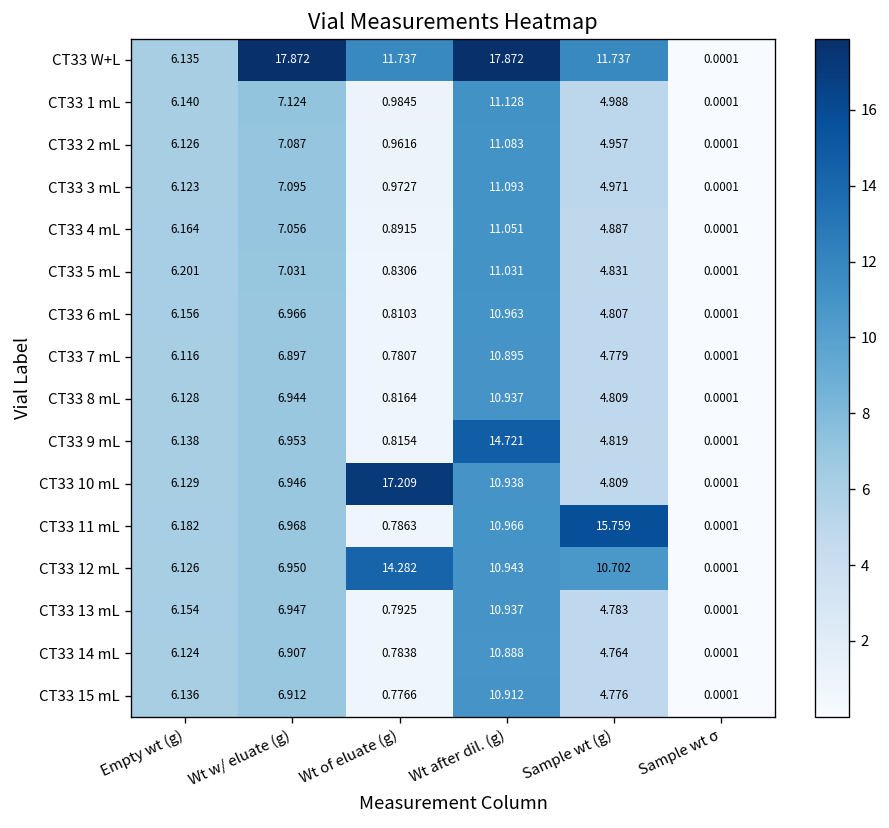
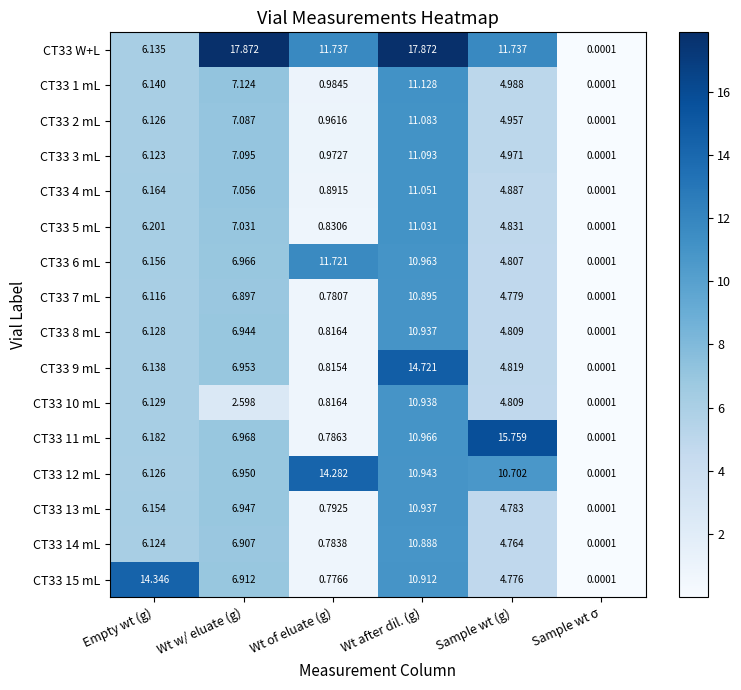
CT33 6 mL, Wt of eluate (g): 0.8103 -> 11.721
CT33 10 mL, Wt w/ eluate (g): 6.946 -> 2.598
CT33 10 mL, Wt of eluate (g): 17.209 -> 0.8164
CT33 15 mL, Empty wt (g): 6.136 -> 14.346
